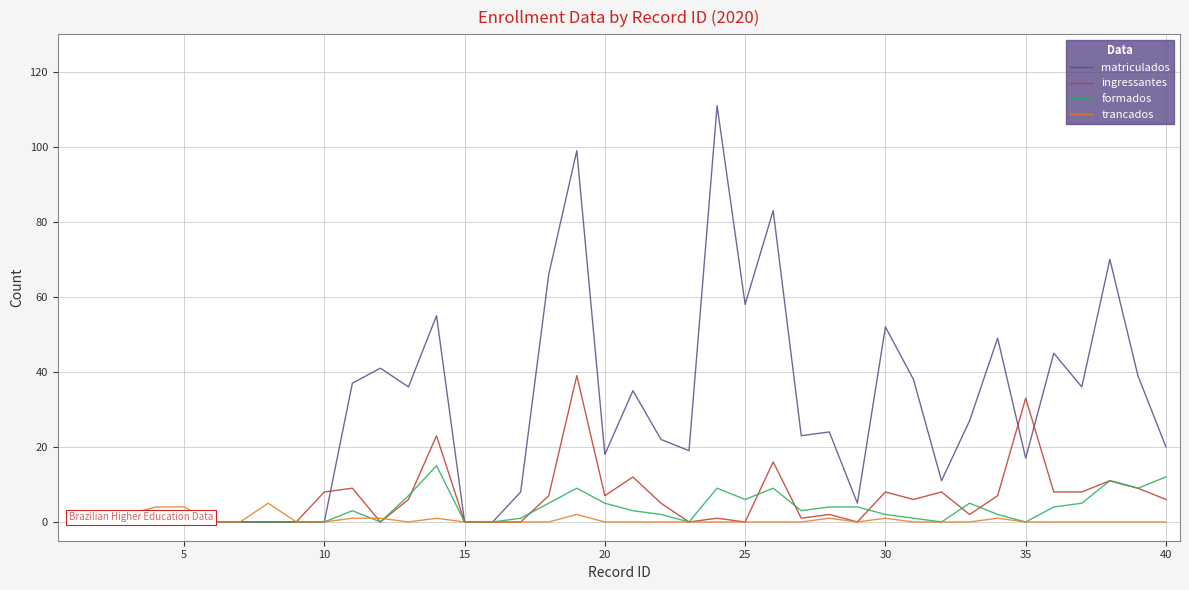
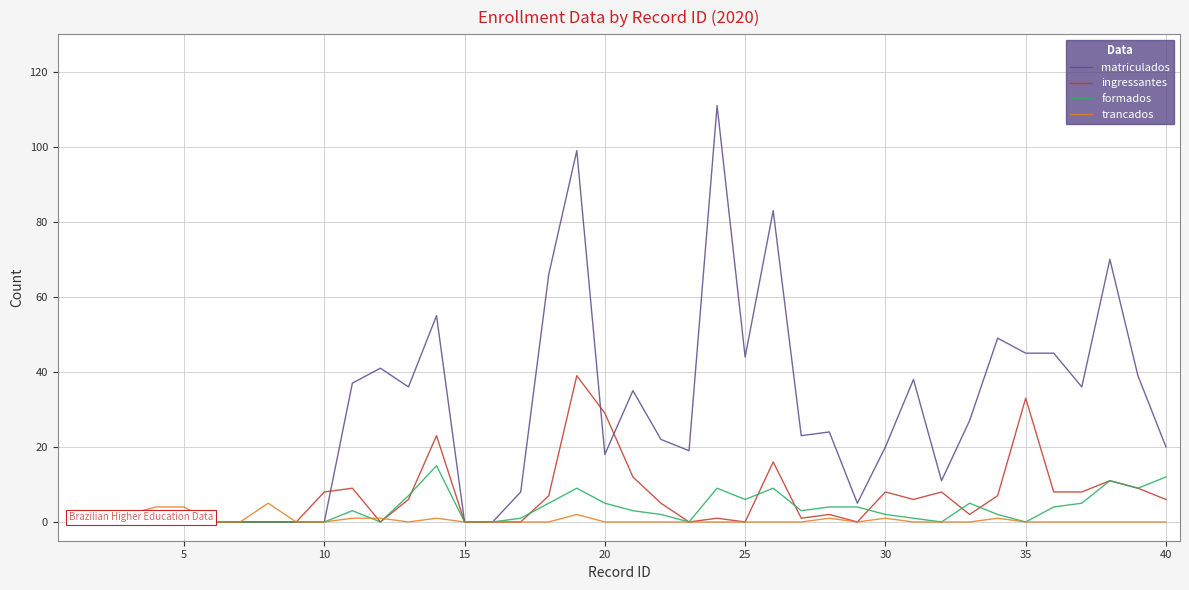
ingressantes, 20: 7 -> 29
matriculados, 25: 58 -> 44
matriculados, 30: 52 -> 20
matriculados, 35: 17 -> 45
